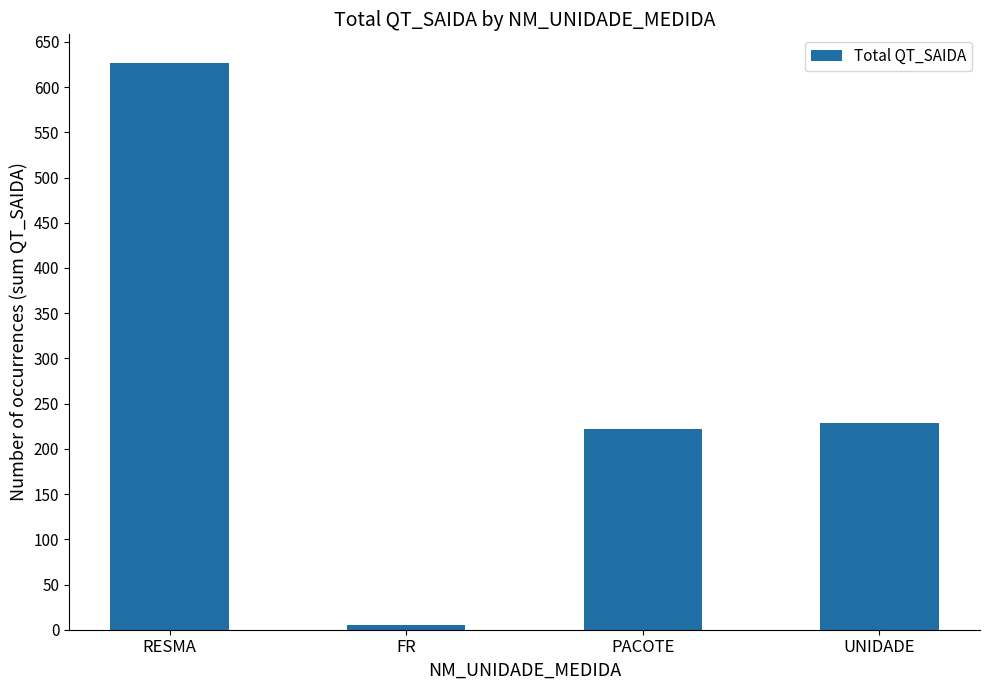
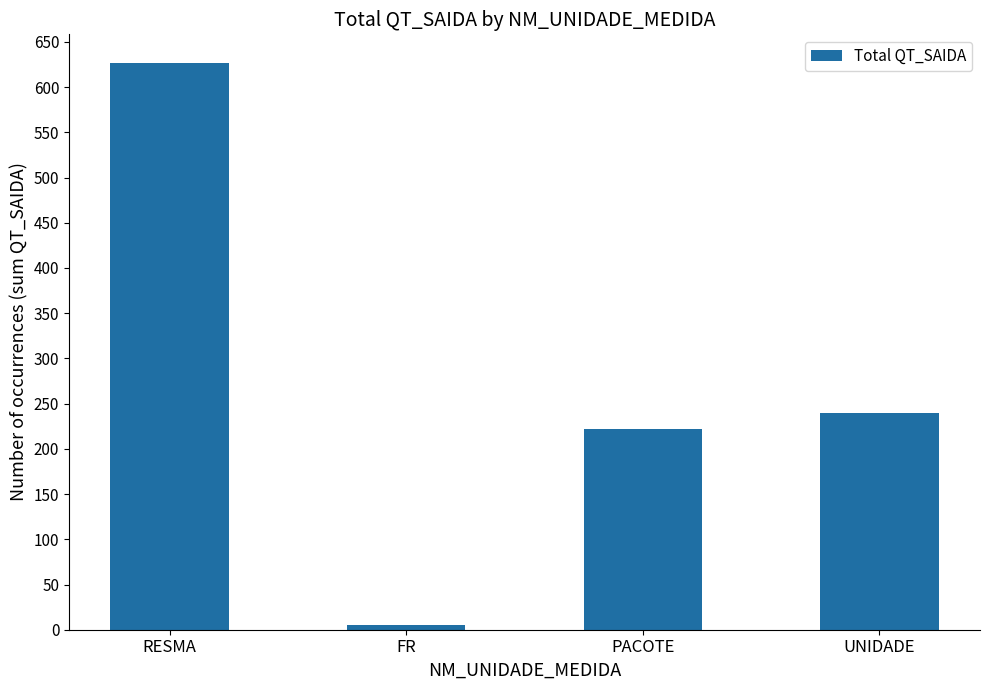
UNIDADE: 230 -> 240
